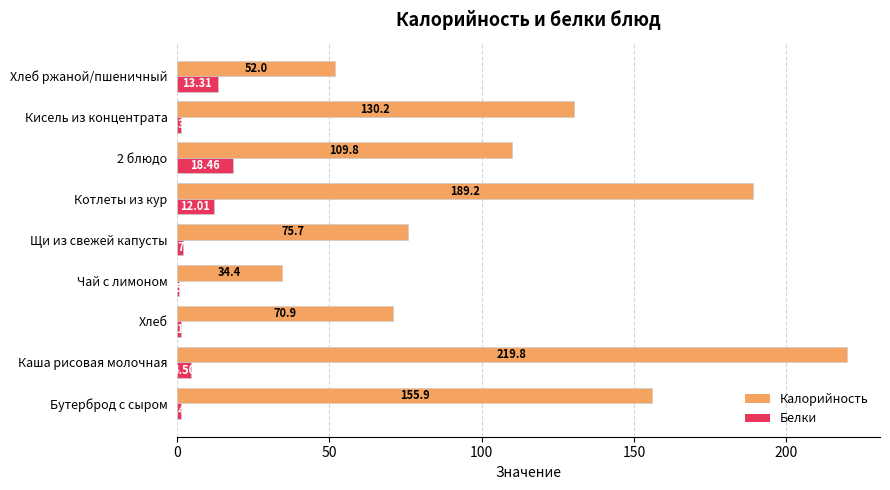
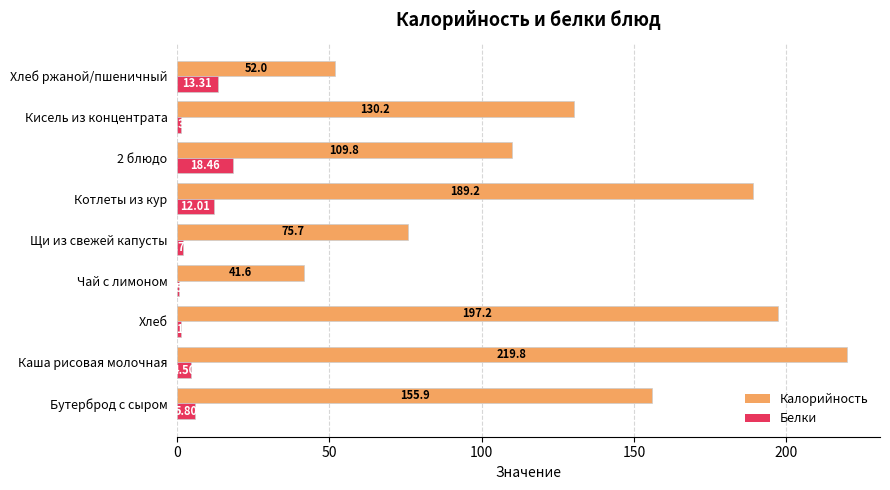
Калорийность, Чай с лимоном: 34.4 -> 41.6
Калорийность, Хлеб: 70.9 -> 197.2
Белки, Бутерброд с сыром: 1 -> 6
